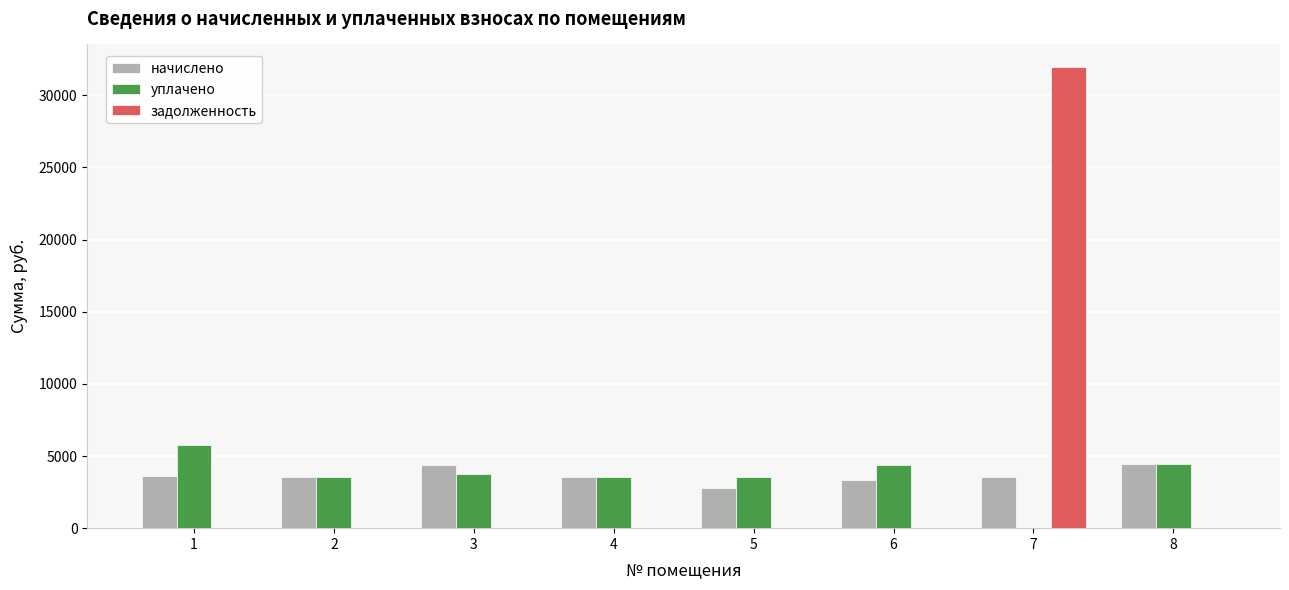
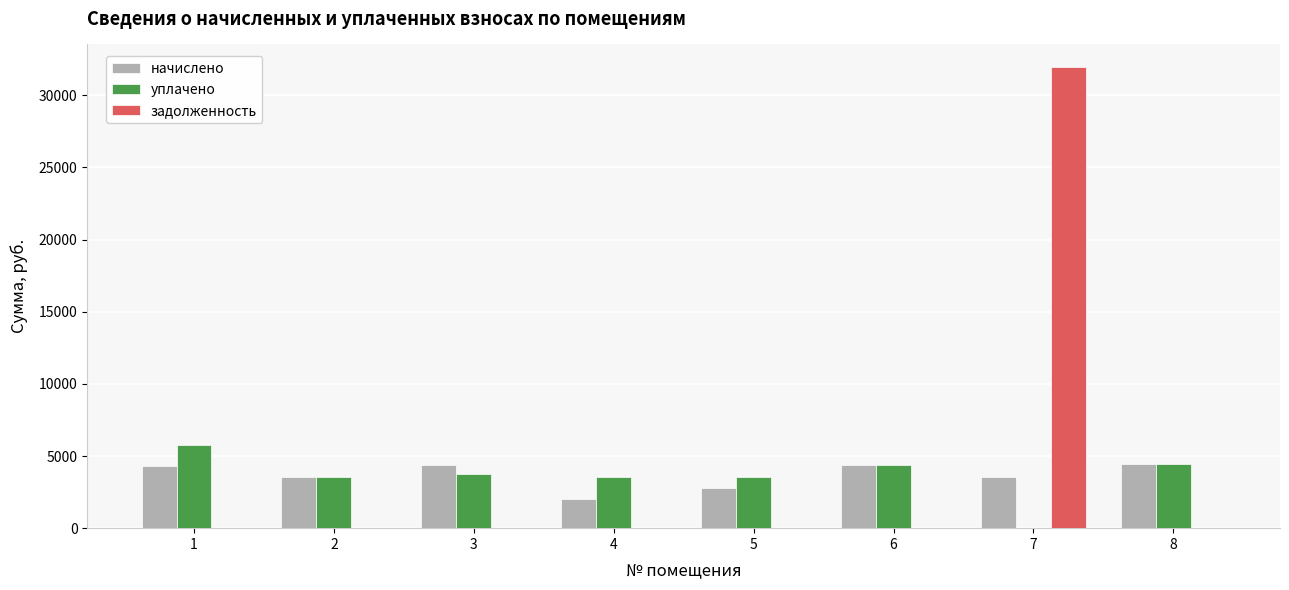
начислено, 1: 3600 -> 4300
начислено, 4: 3600 -> 2000
начислено, 6: 3400 -> 4400
